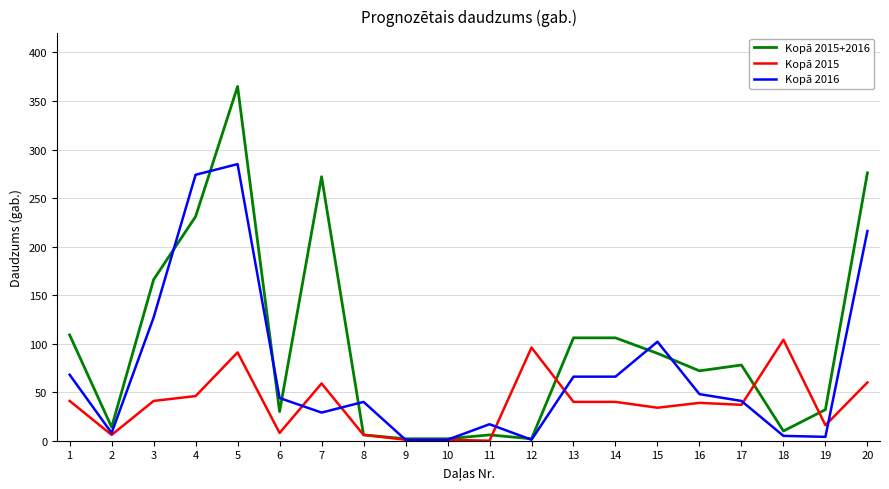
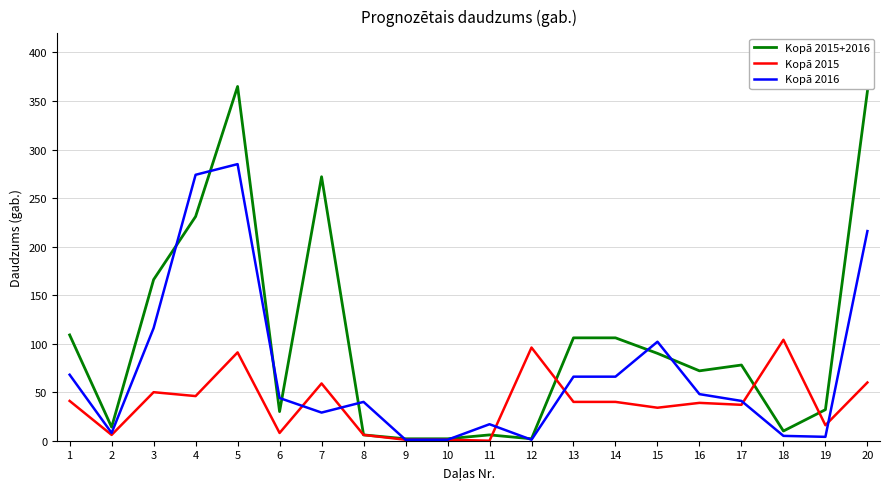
Kopā 2015, 3: 40 -> 50
Kopā 2016, 3: 130 -> 120
Kopā 2015+2016, 20: 280 -> 360
